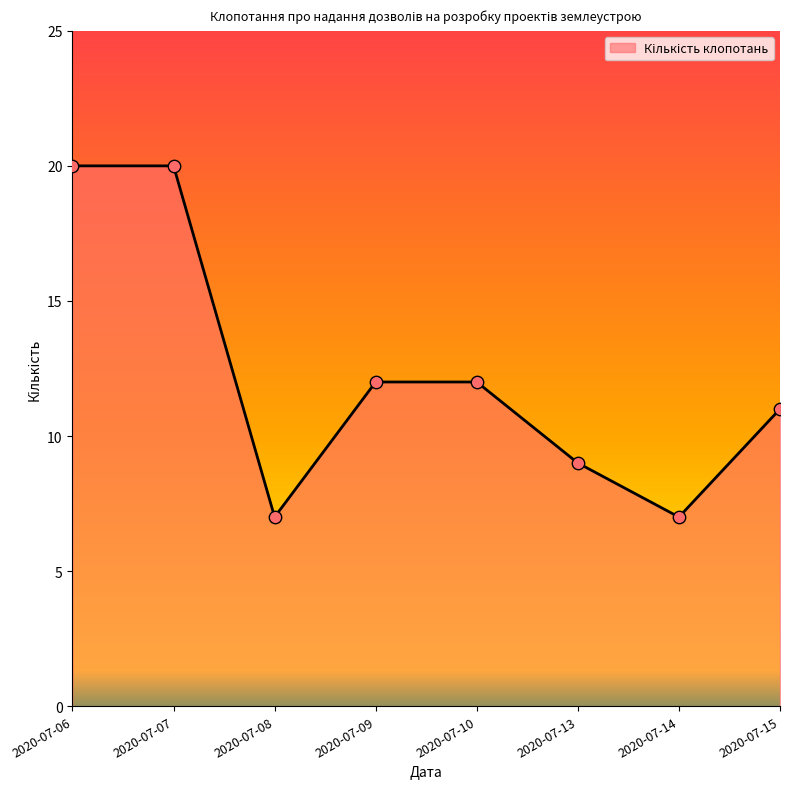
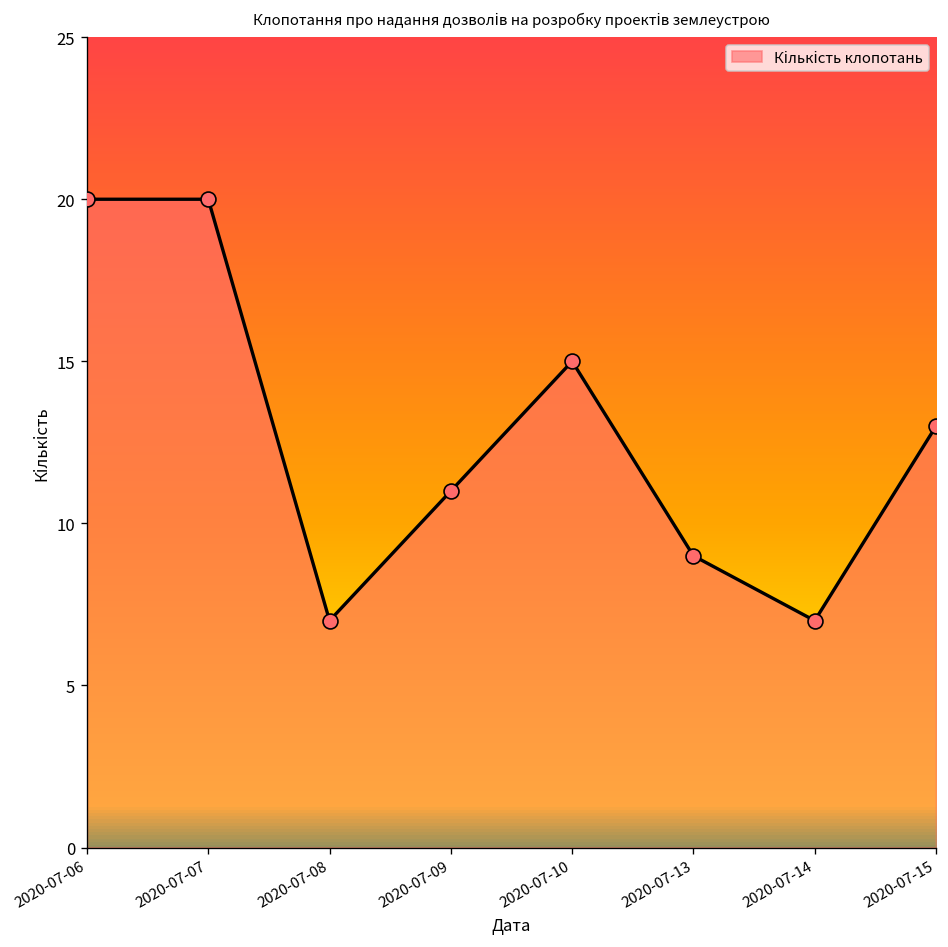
2020-07-09: 12 -> 11
2020-07-10: 12 -> 15
2020-07-15: 11 -> 13
